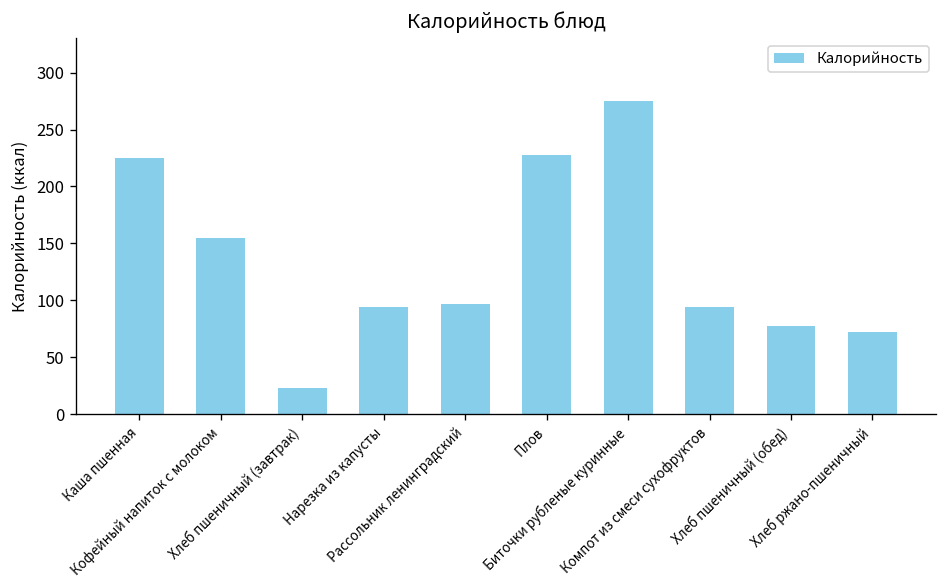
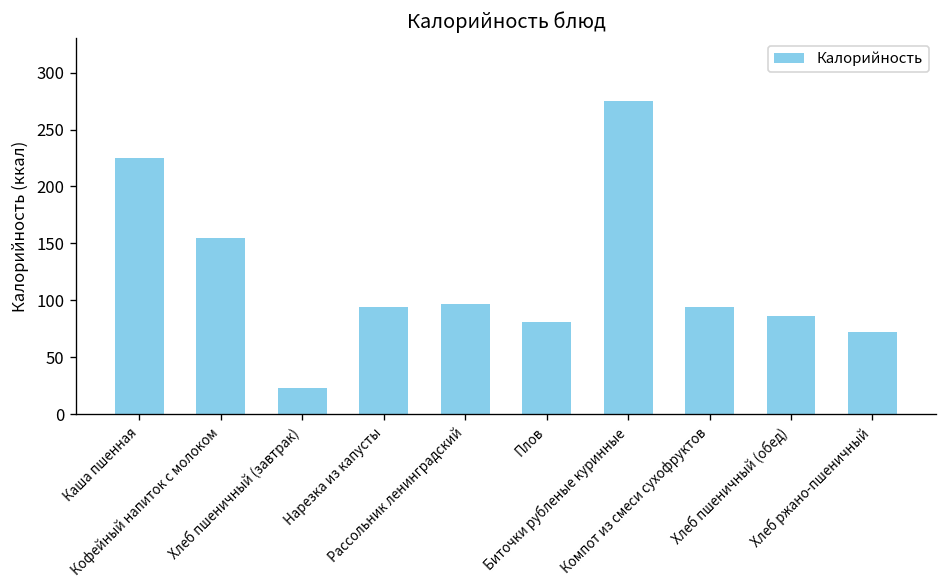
Плов: 230 -> 80
Хлеб пшеничный (обед): 80 -> 90
